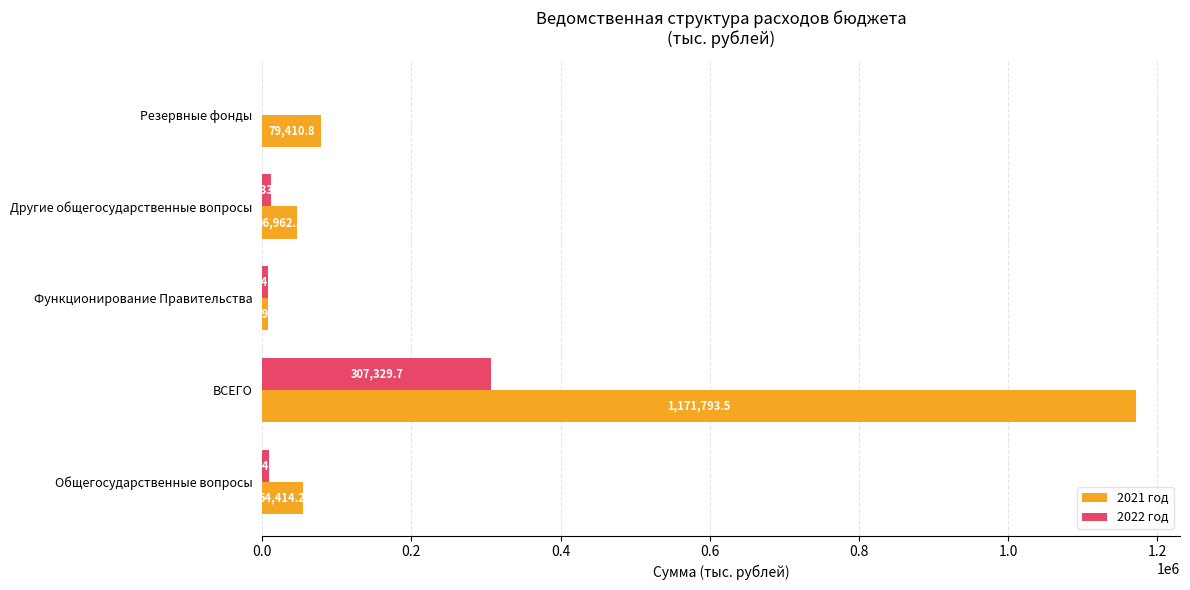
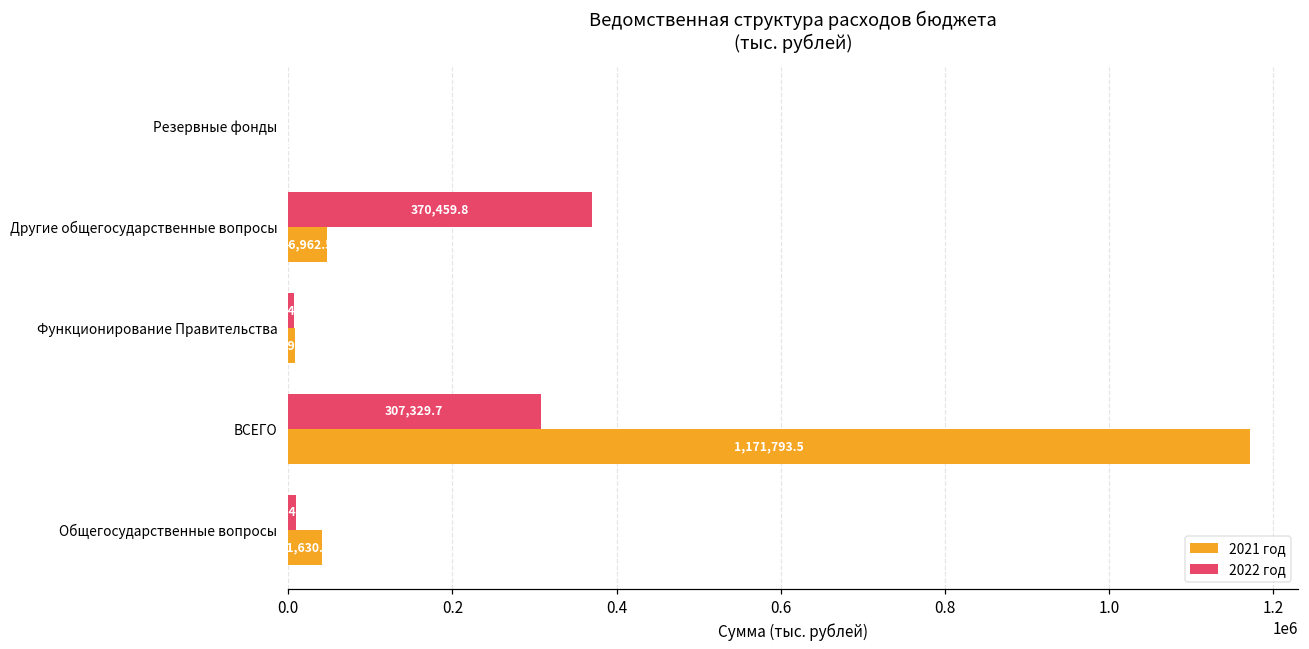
2021 год, Резервные фонды: 80000 -> 0
2022 год, Другие общегосударственные вопросы: 10000 -> 370000
2021 год, Общегосударственные вопросы: 54,414.2 -> 41,630.9
